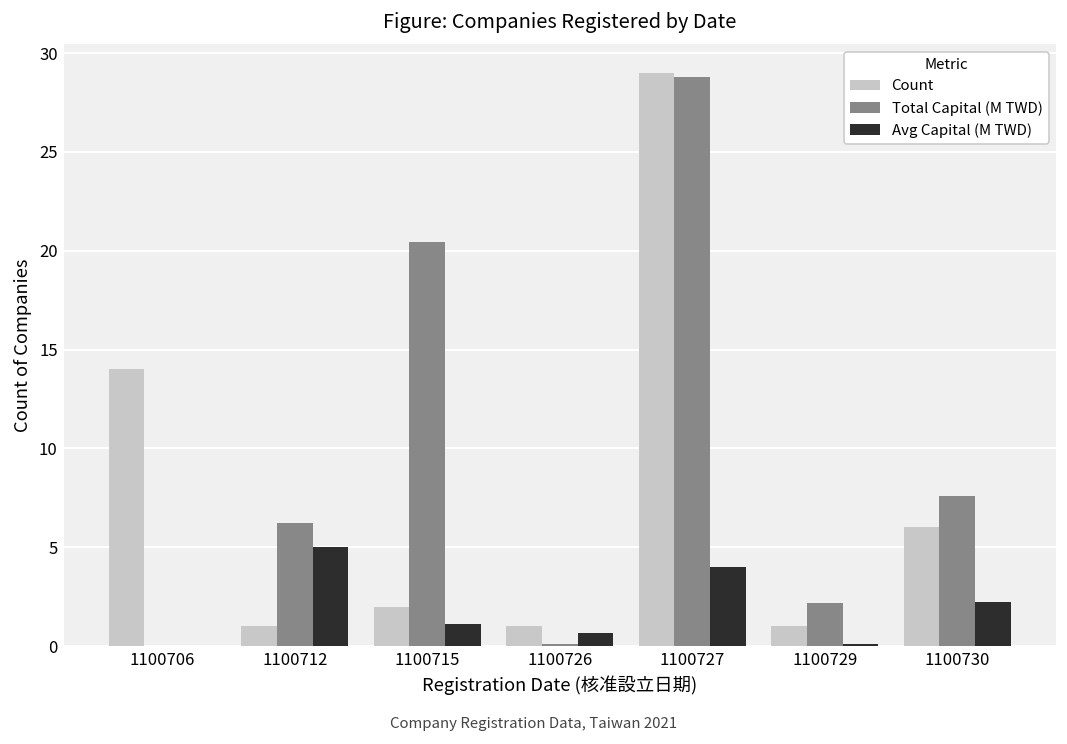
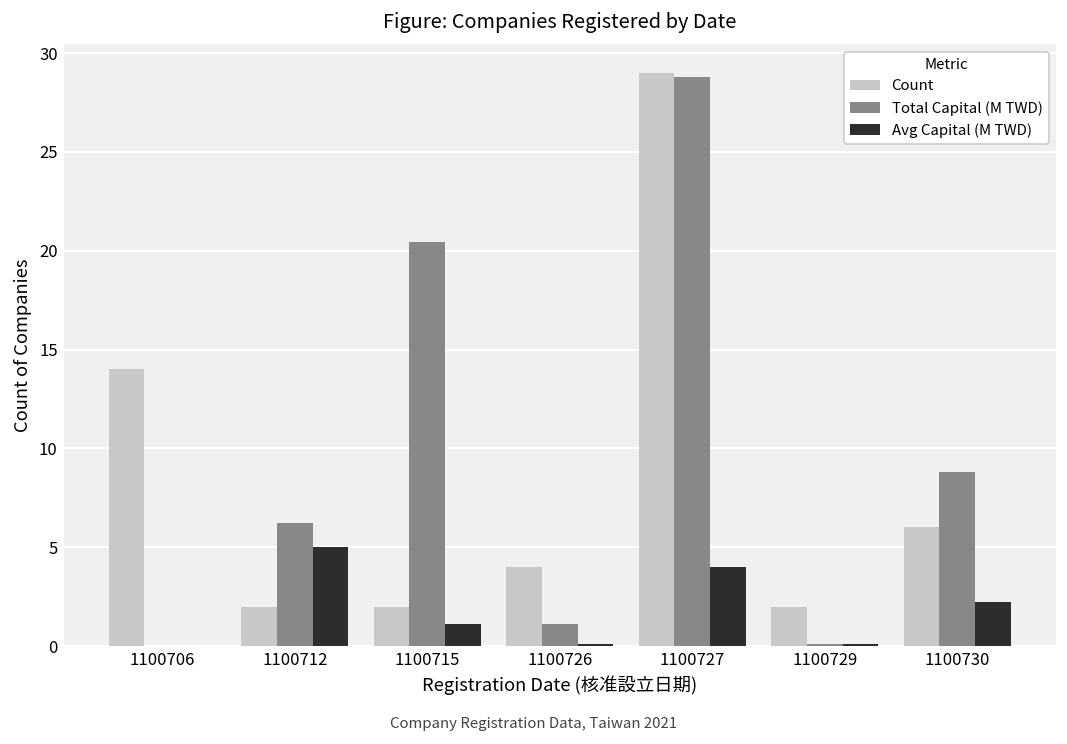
Count, 1100712: 1 -> 2
Count, 1100726: 1 -> 4
Total Capital (M TWD), 1100726: 0.1 -> 1.1
Avg Capital (M TWD), 1100726: 0.7 -> 0.1
Count, 1100729: 1 -> 2
Total Capital (M TWD), 1100729: 2.2 -> 0.1
Total Capital (M TWD), 1100730: 7.6 -> 8.8
